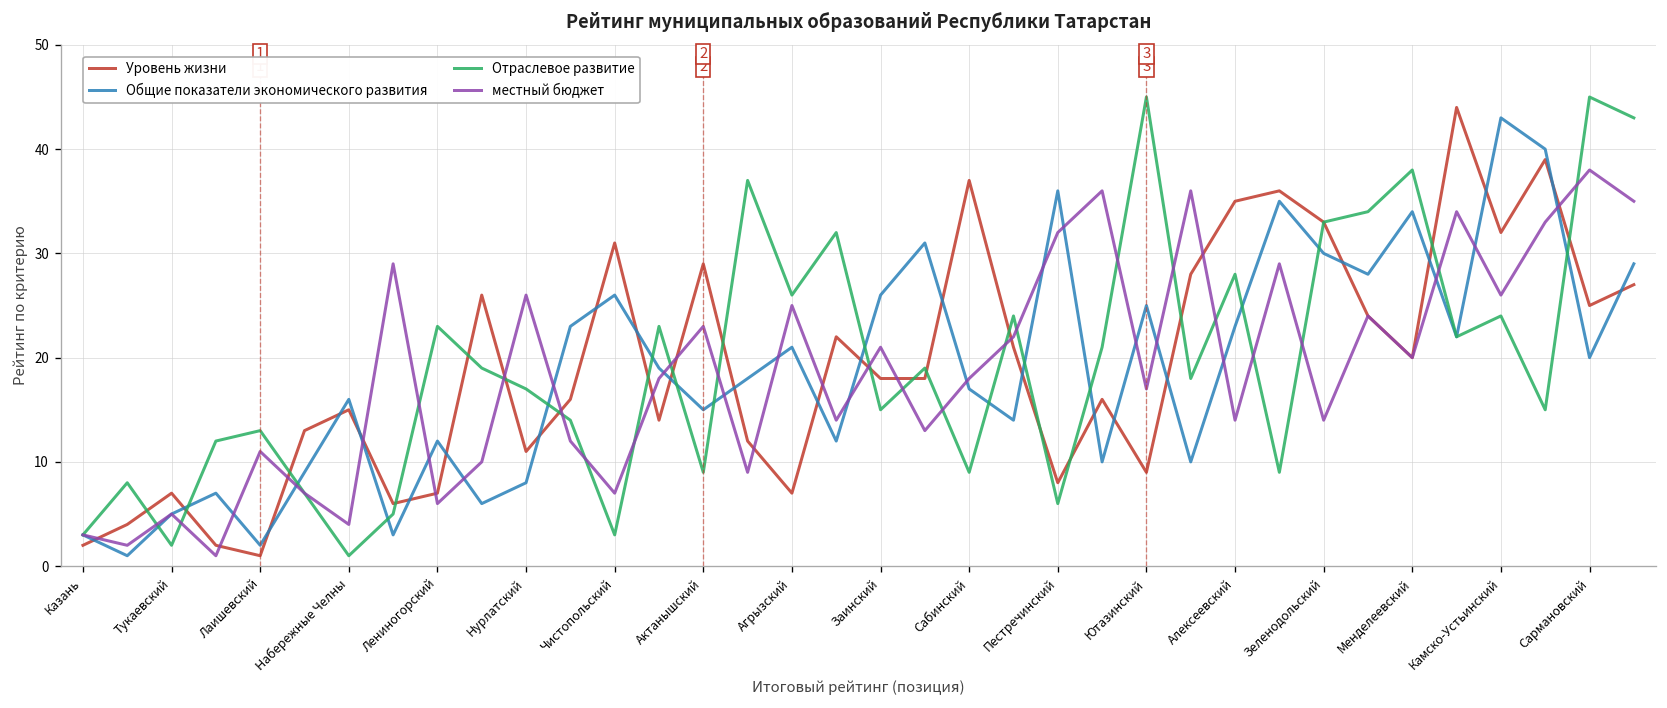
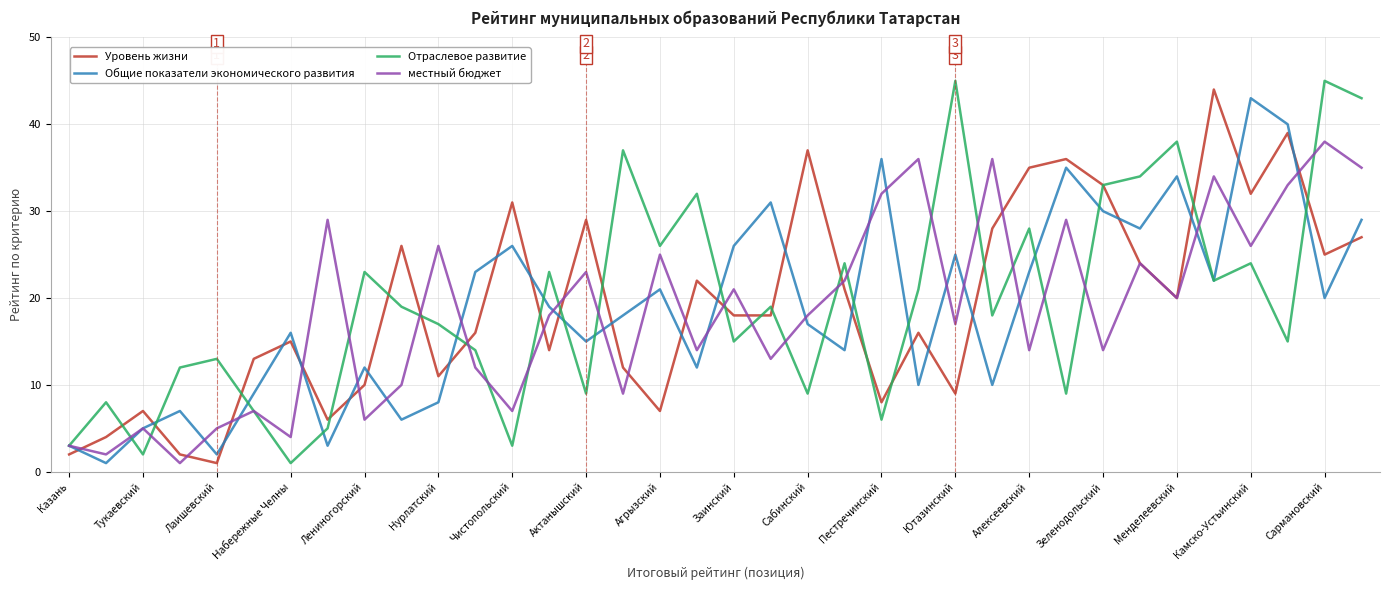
местный бюджет, Лаишевский: 11 -> 5
Уровень жизни, Лениногорский: 7 -> 10
